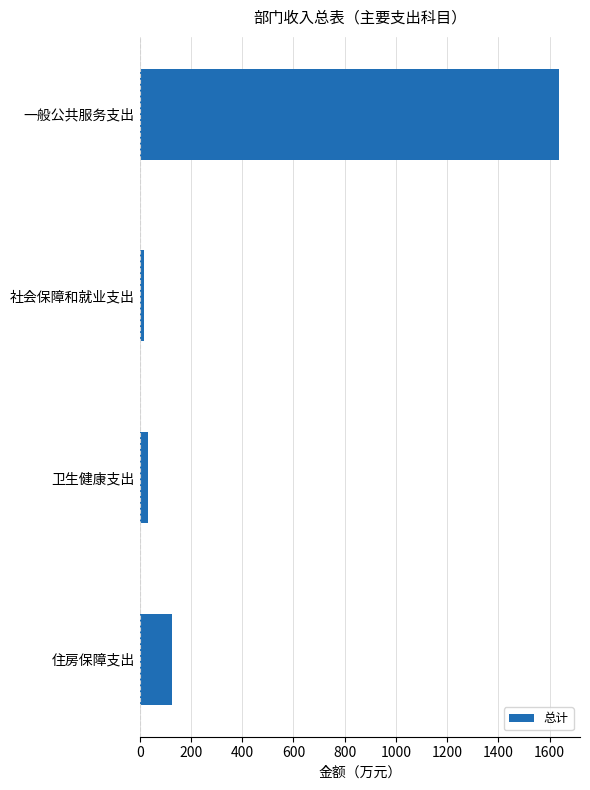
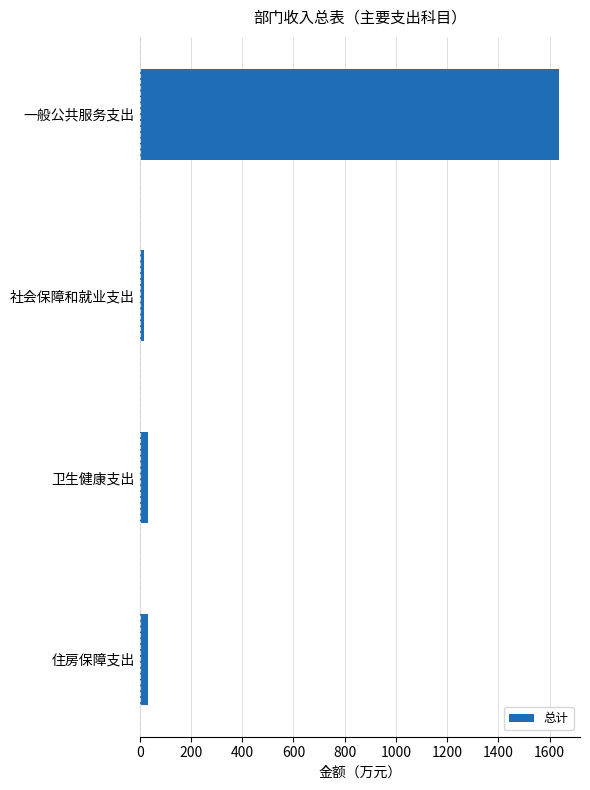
住房保障支出: 130 -> 30
